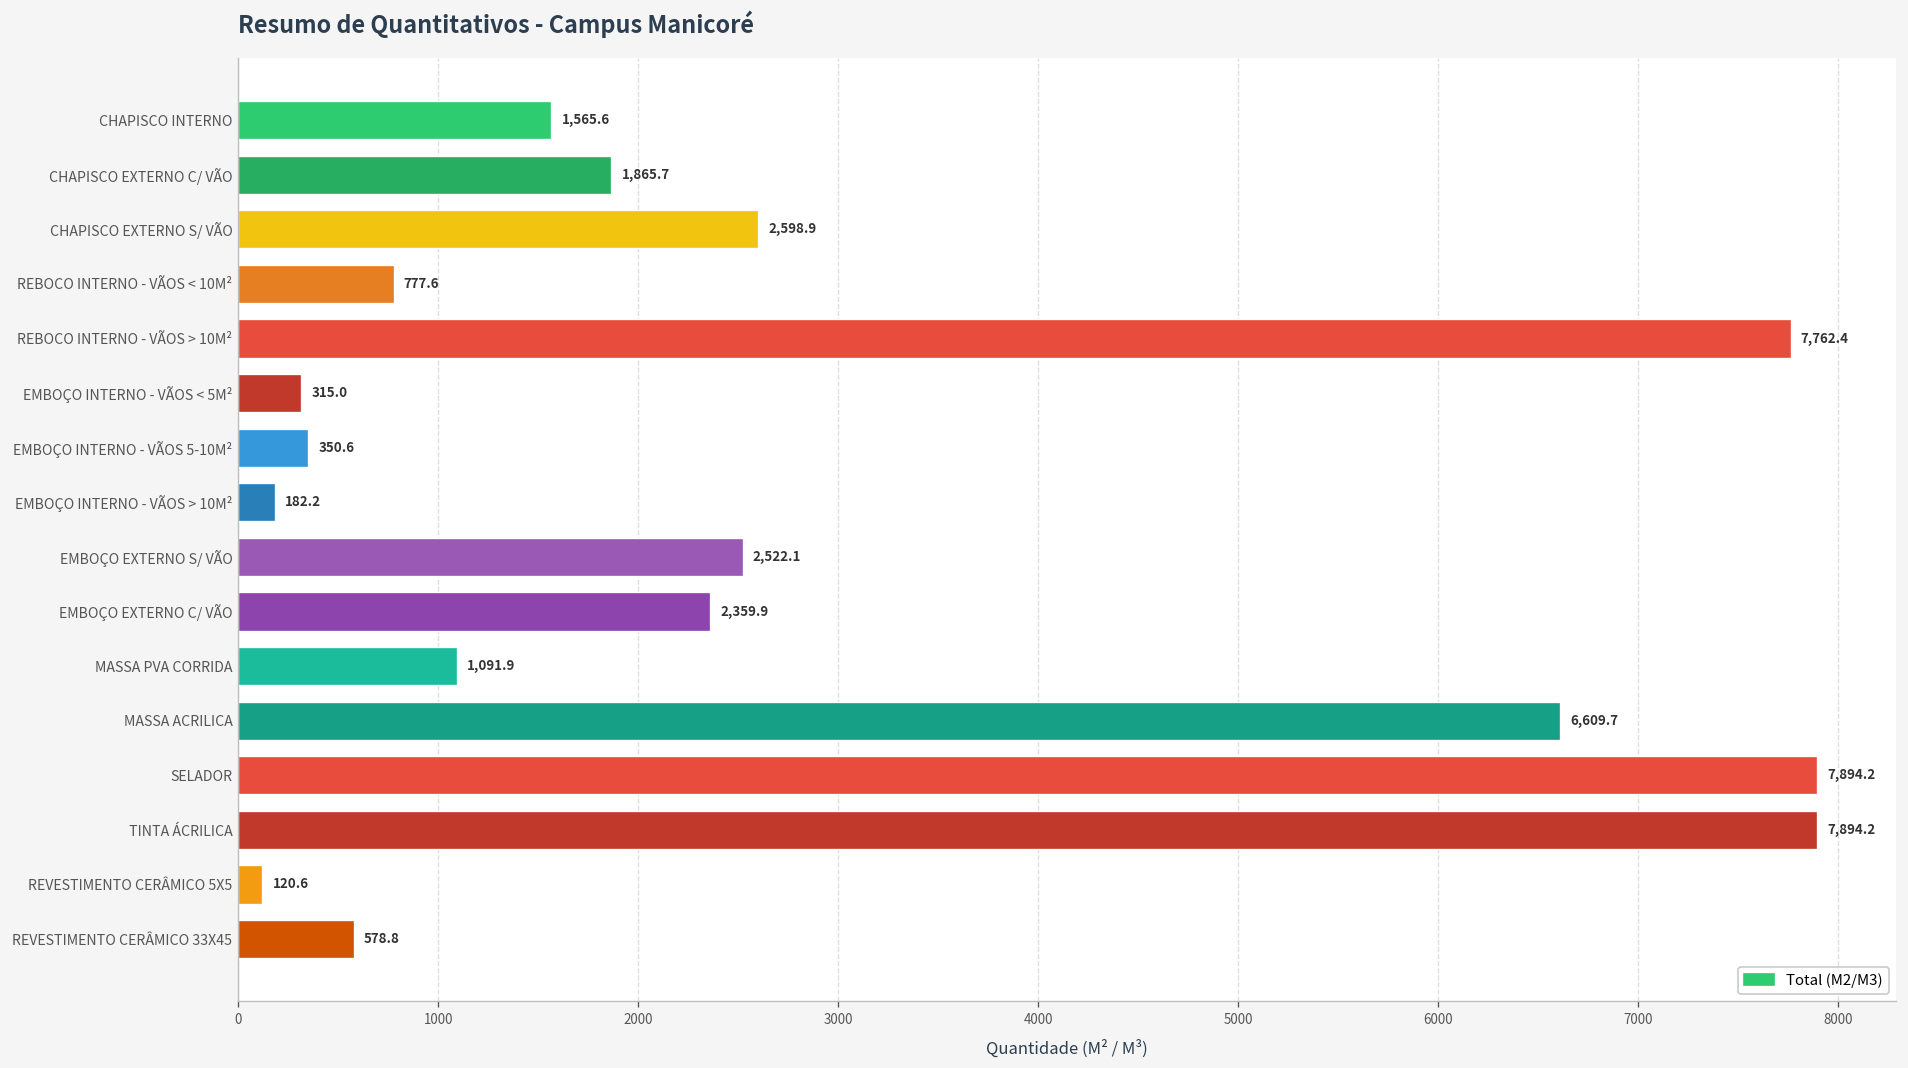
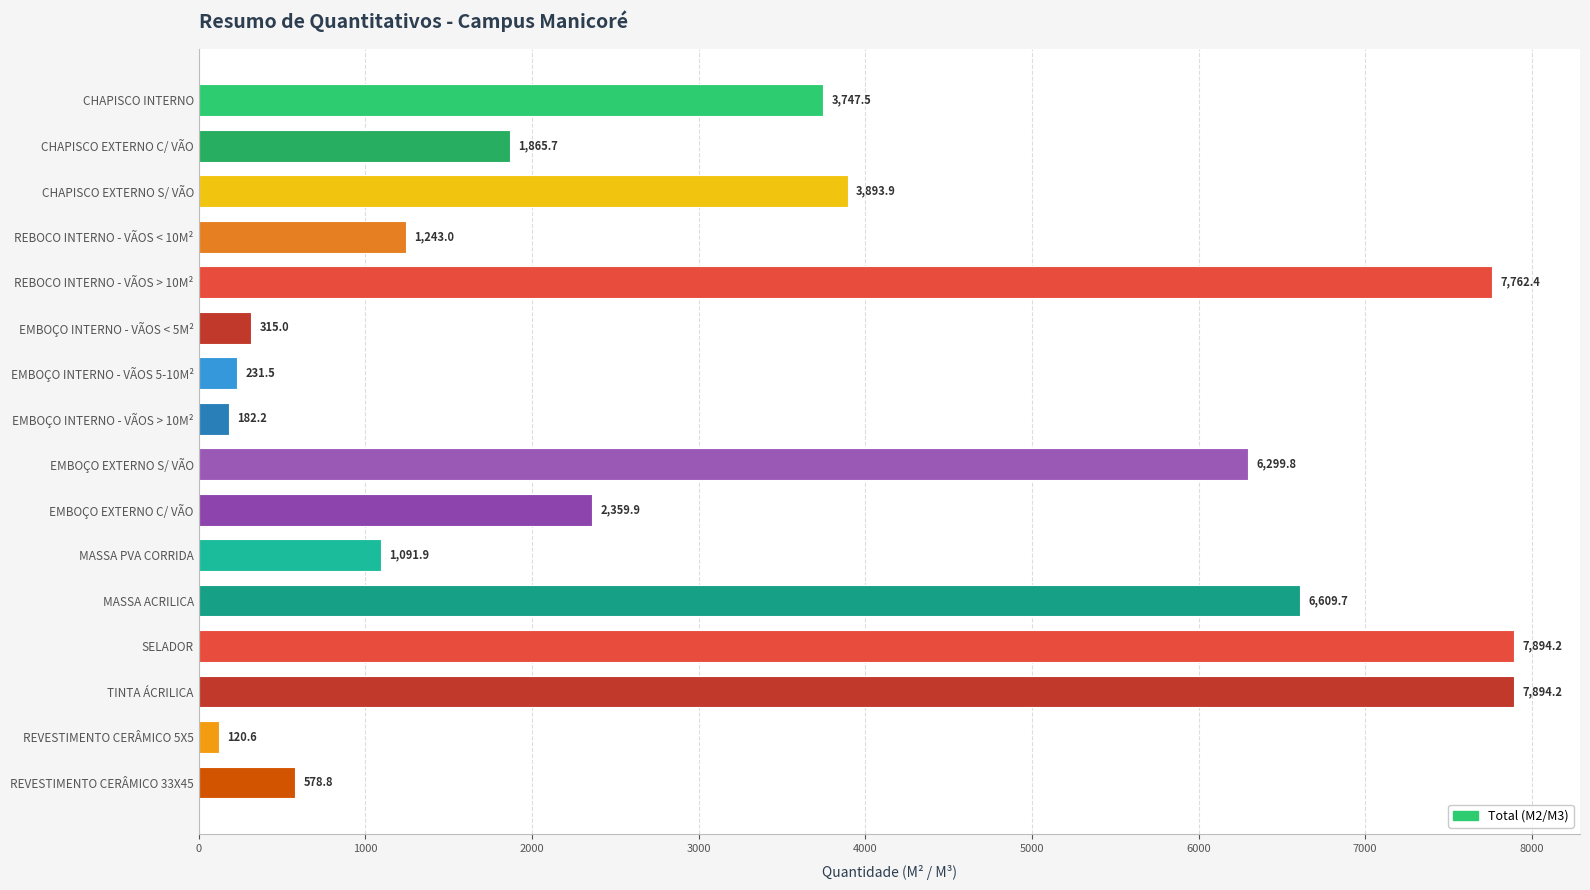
CHAPISCO INTERNO: 1,565.6 -> 3,747.5
CHAPISCO EXTERNO S/ VÃO: 2,598.9 -> 3,893.9
REBOCO INTERNO - VÃOS < 10M²: 777.6 -> 1,243.0
EMBOÇO INTERNO - VÃOS 5-10M²: 350.6 -> 231.5
EMBOÇO EXTERNO S/ VÃO: 2,522.1 -> 6,299.8
